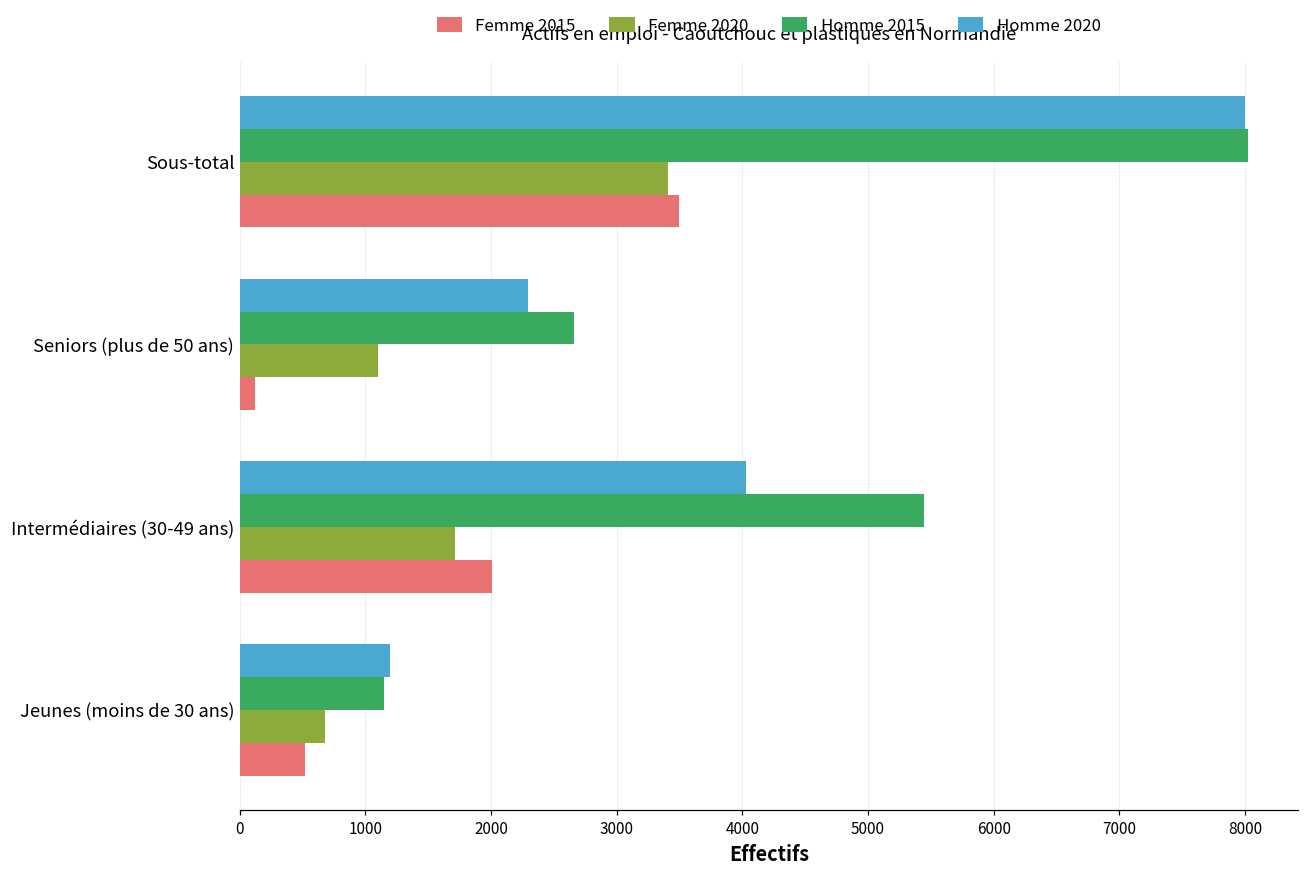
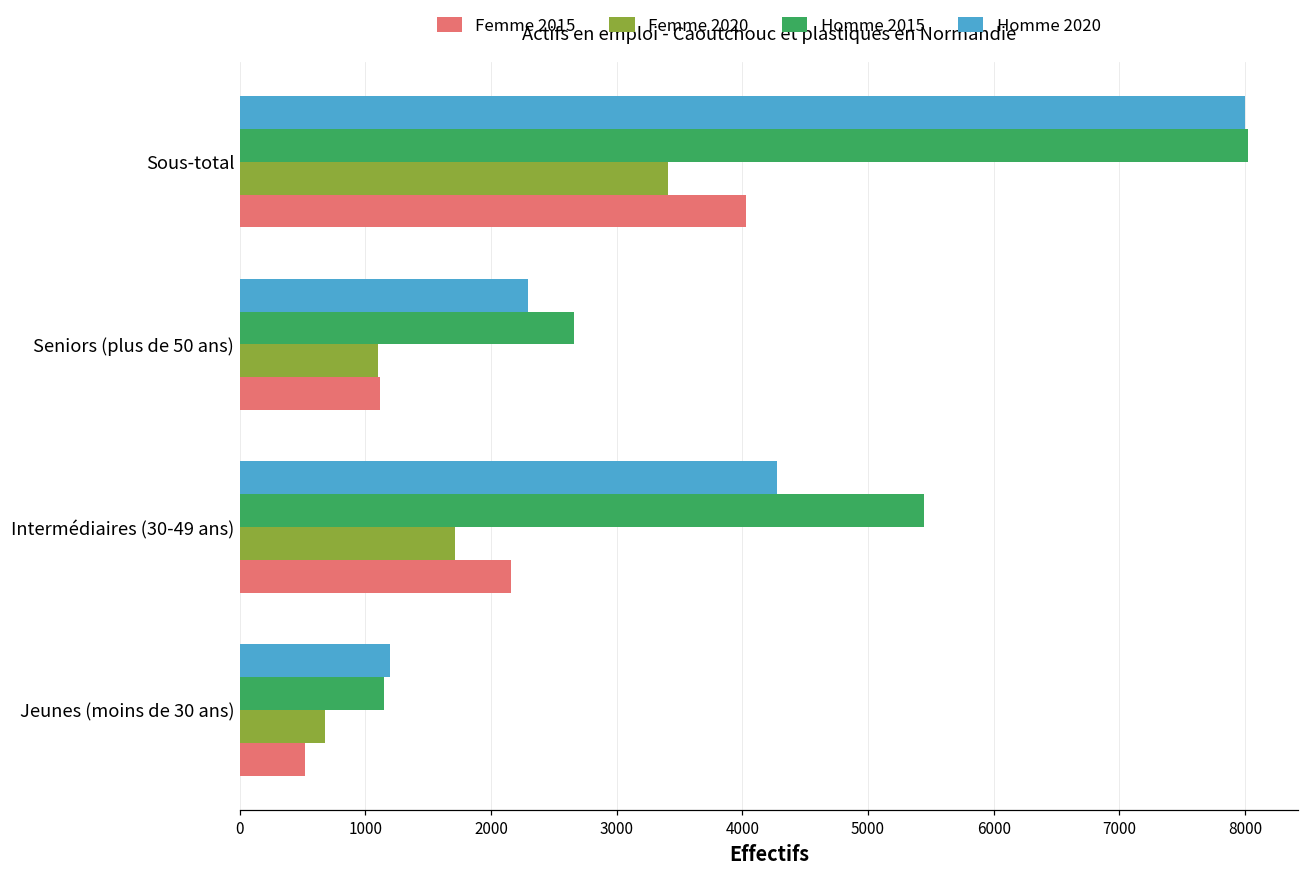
Femme 2015, Sous-total: 3500 -> 4030
Femme 2015, Seniors (plus de 50 ans): 120 -> 1110
Homme 2020, Intermédiaires (30-49 ans): 4030 -> 4270
Femme 2015, Intermédiaires (30-49 ans): 2010 -> 2160
